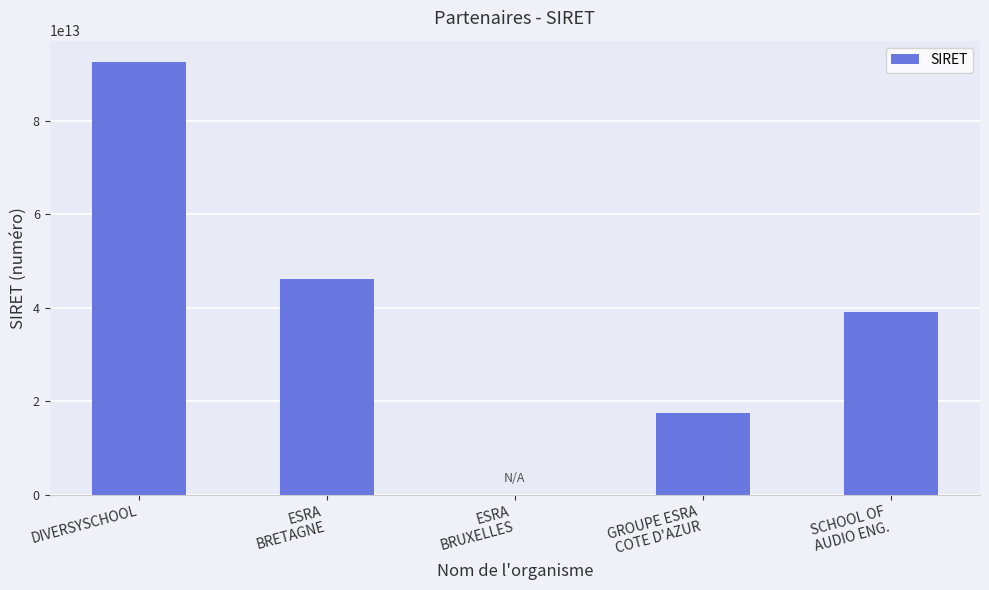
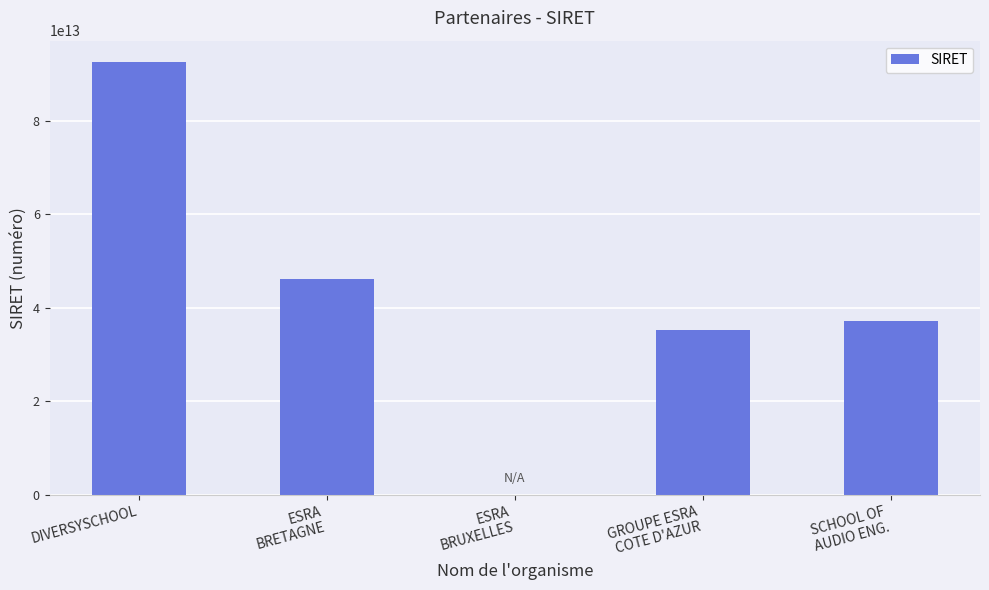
GROUPE ESRA COTE D'AZUR: 17000000000000 -> 35000000000000
SCHOOL OF AUDIO ENG.: 39000000000000 -> 37000000000000
